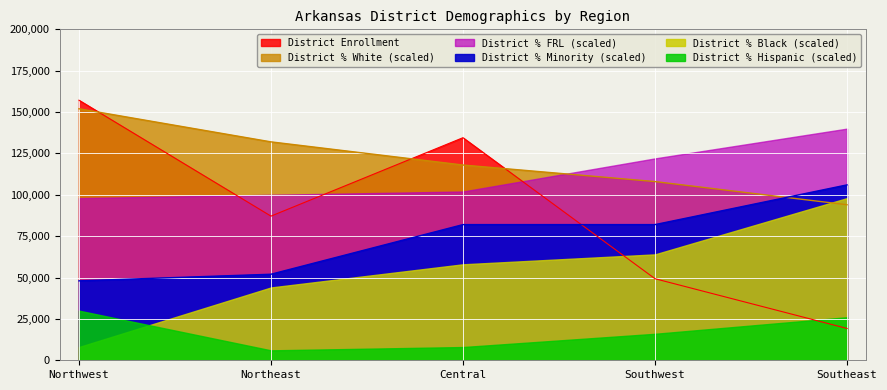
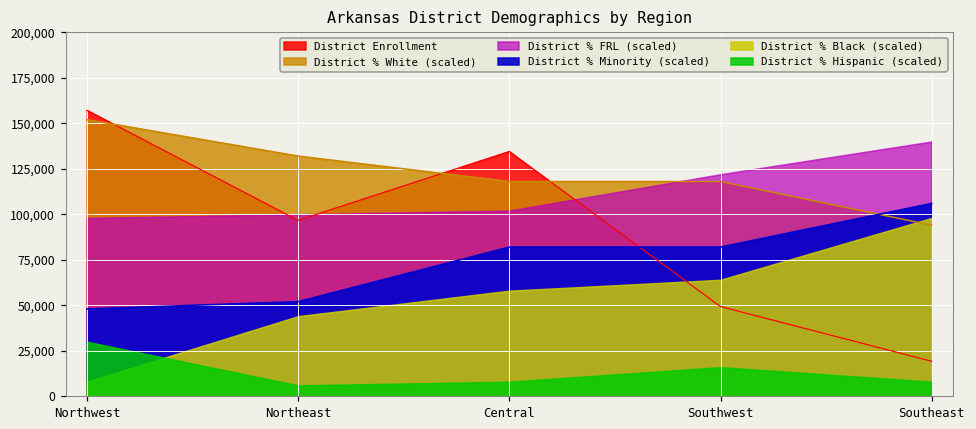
District Enrollment, Northeast: 87,000 -> 97,000
District % White (scaled), Southwest: 108,000 -> 118,000
District % Hispanic (scaled), Southeast: 26,000 -> 8,000
